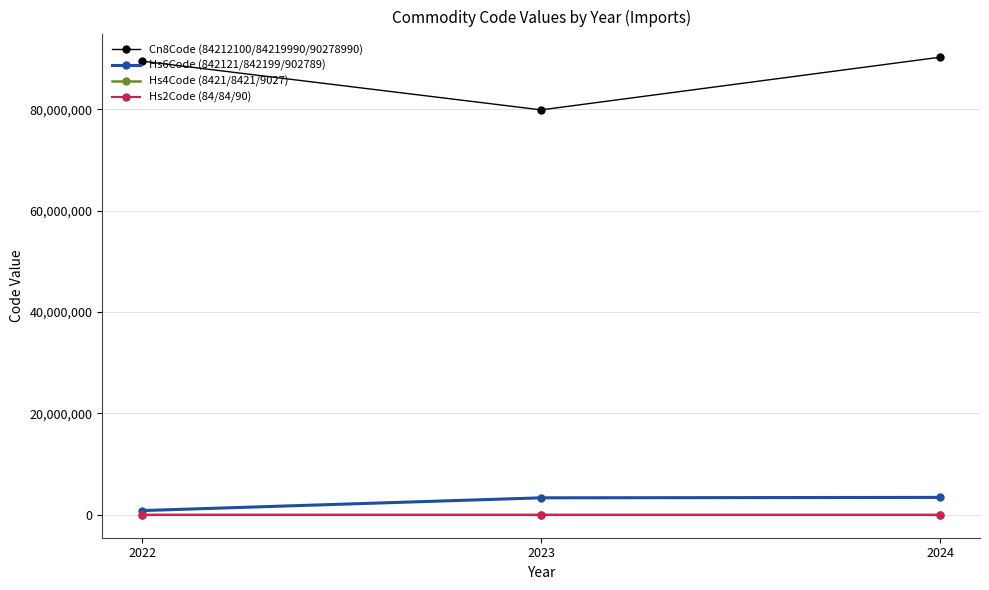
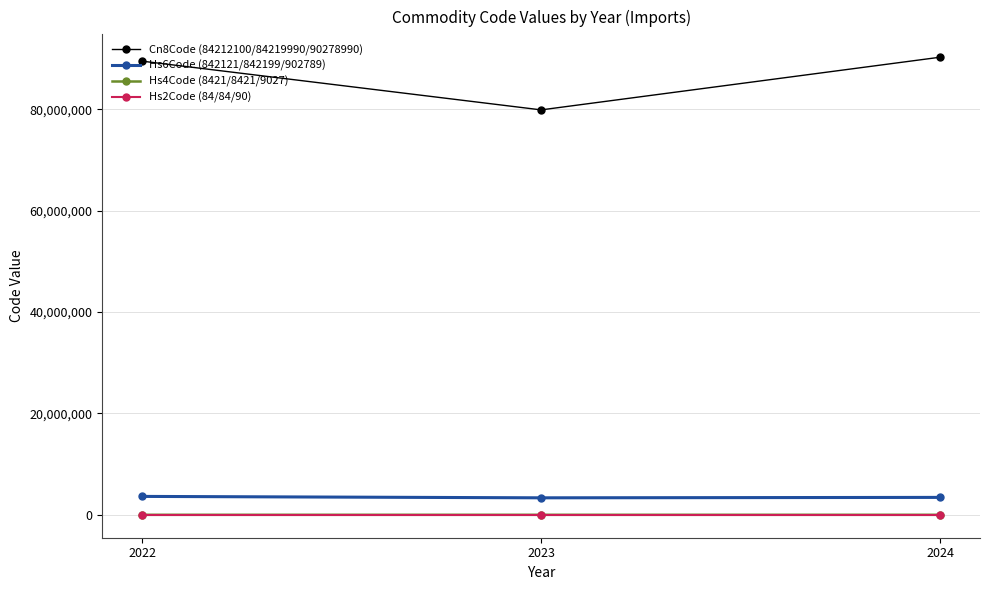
Hs6Code (842121/842199/902789), 2022: 1,000,000 -> 4,000,000
